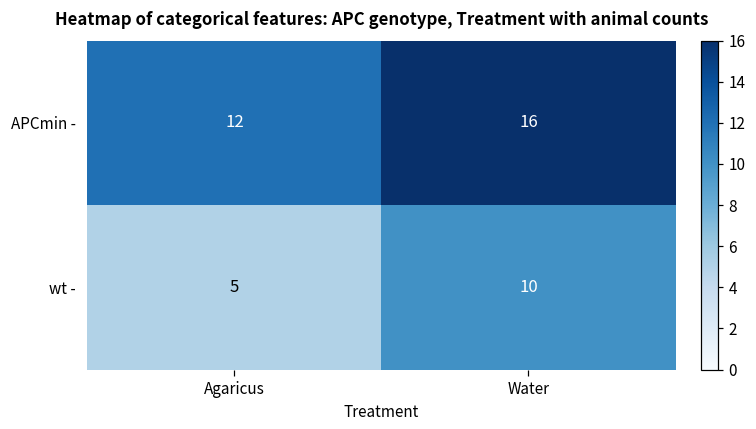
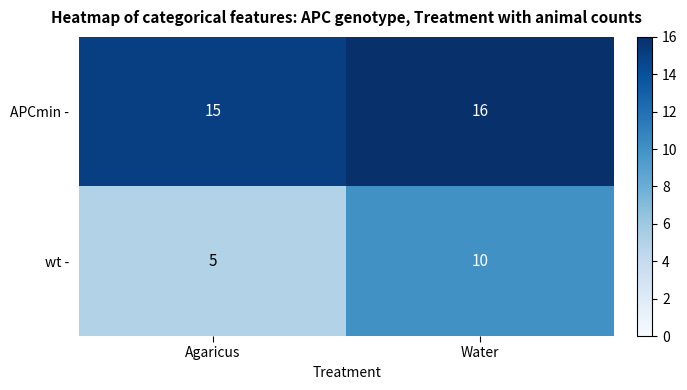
APCmin -, Agaricus: 12 -> 15
